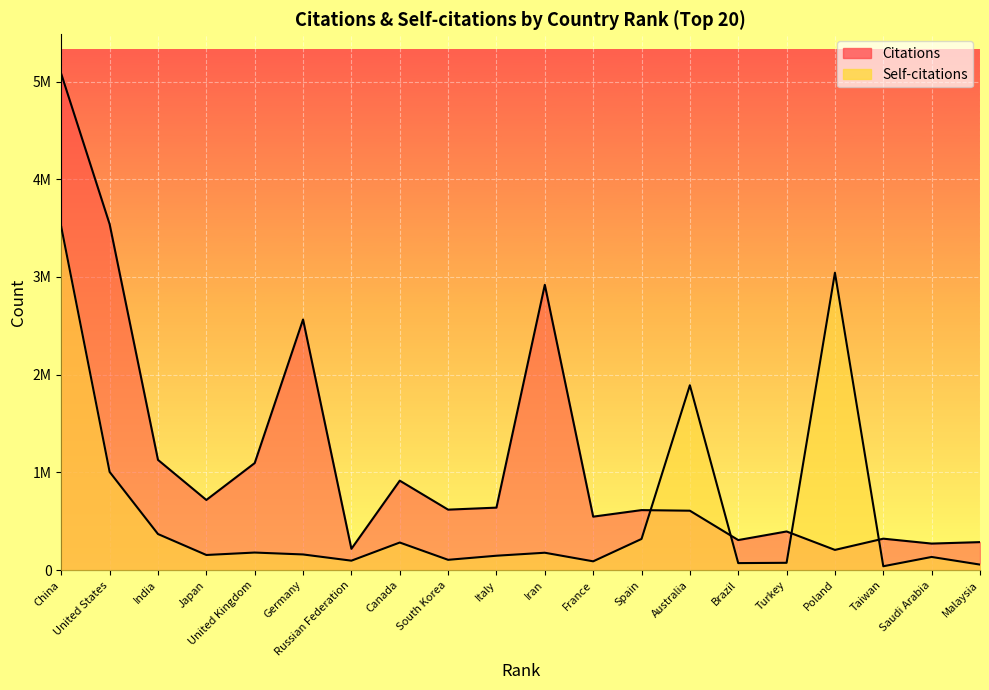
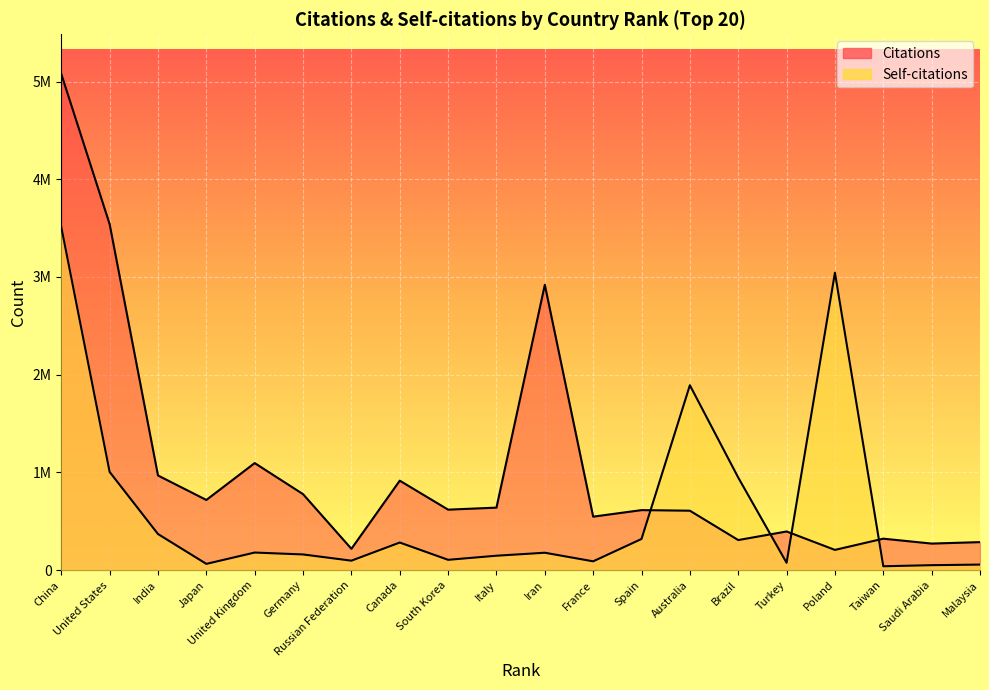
Citations, India: 1100000 -> 1000000
Self-citations, Japan: 200000 -> 100000
Citations, Germany: 2600000 -> 800000
Self-citations, Brazil: 100000 -> 900000
Self-citations, Saudi Arabia: 130000 -> 50000
